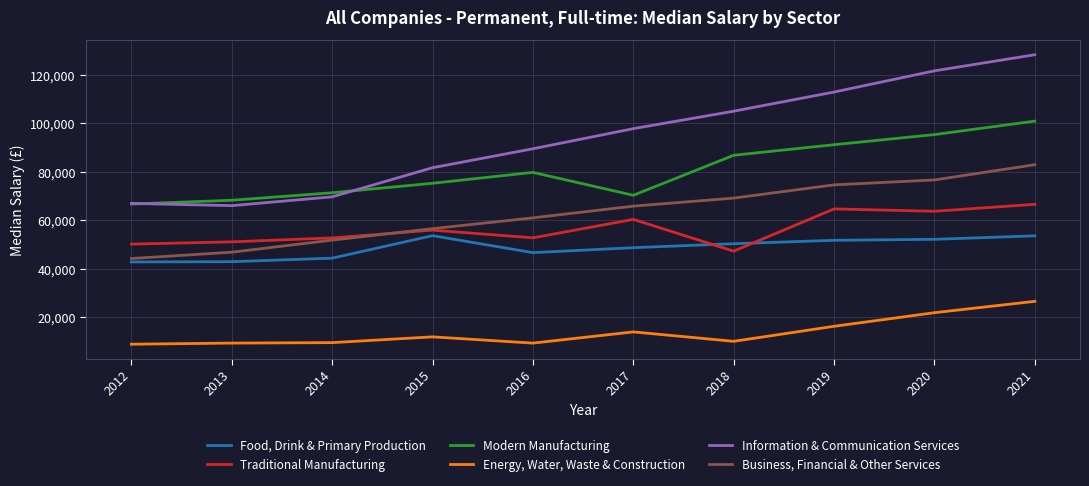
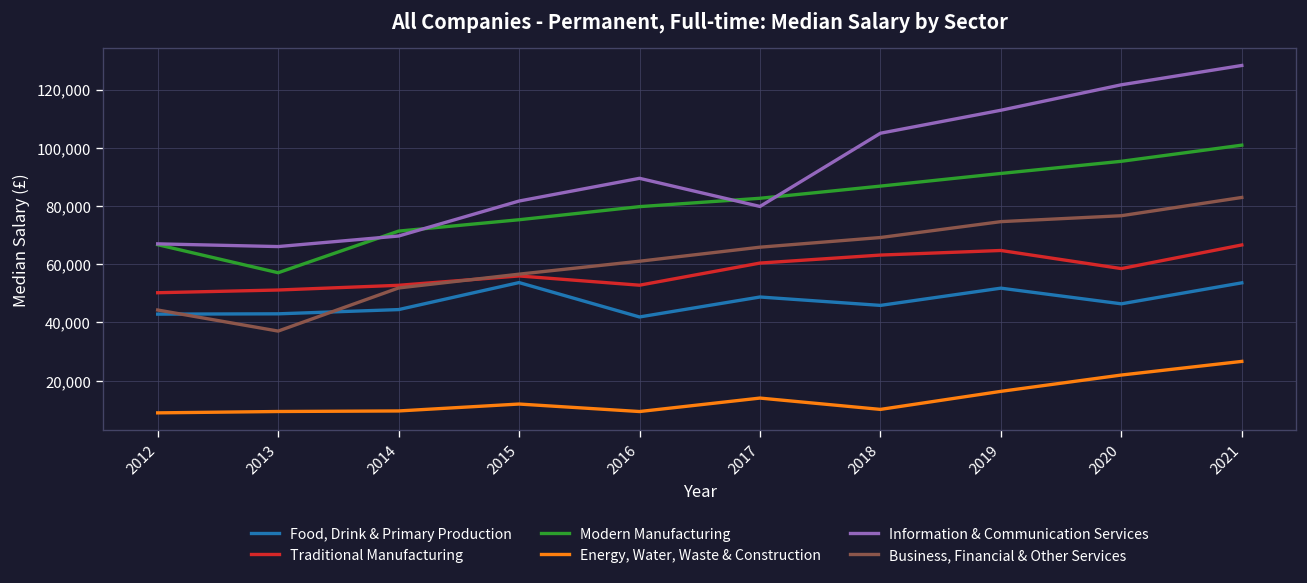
Modern Manufacturing, 2013: 68,000 -> 57,000
Business, Financial & Other Services, 2013: 47,000 -> 37,000
Food, Drink & Primary Production, 2016: 47,000 -> 42,000
Modern Manufacturing, 2017: 70,000 -> 83,000
Information & Communication Services, 2017: 98,000 -> 80,000
Food, Drink & Primary Production, 2018: 50,000 -> 46,000
Traditional Manufacturing, 2018: 47,000 -> 63,000
Food, Drink & Primary Production, 2020: 52,000 -> 46,000
Traditional Manufacturing, 2020: 64,000 -> 59,000
